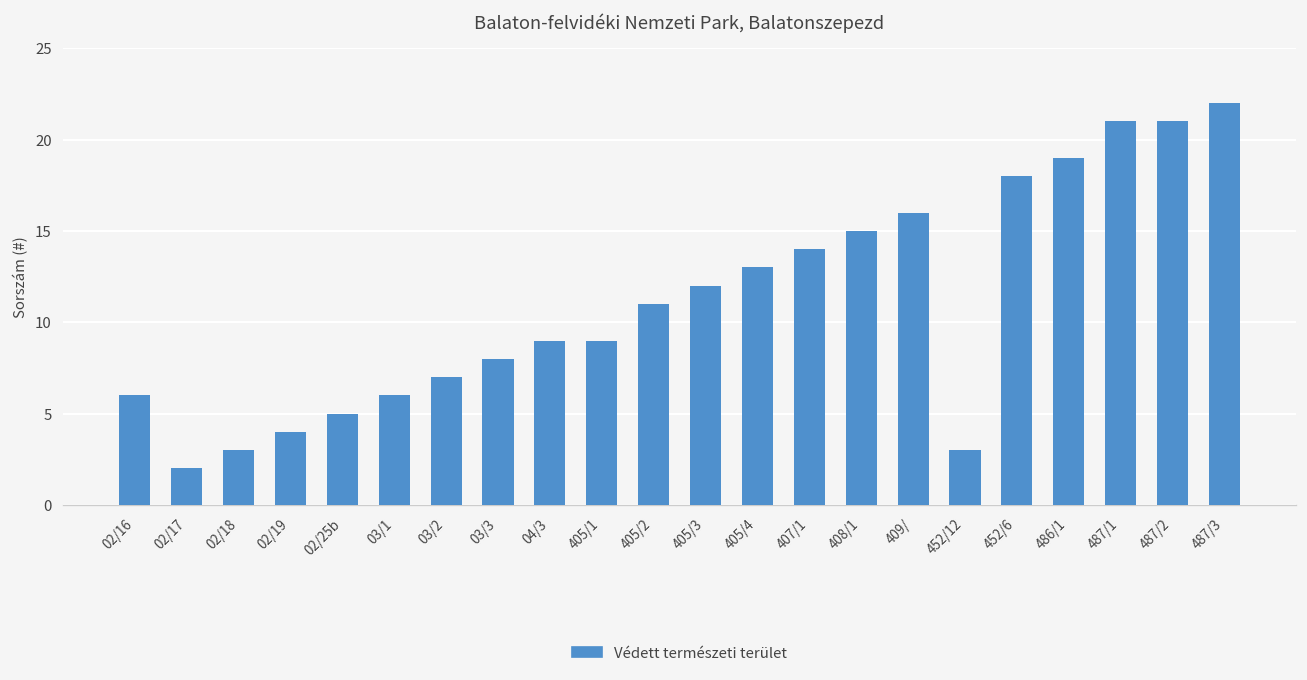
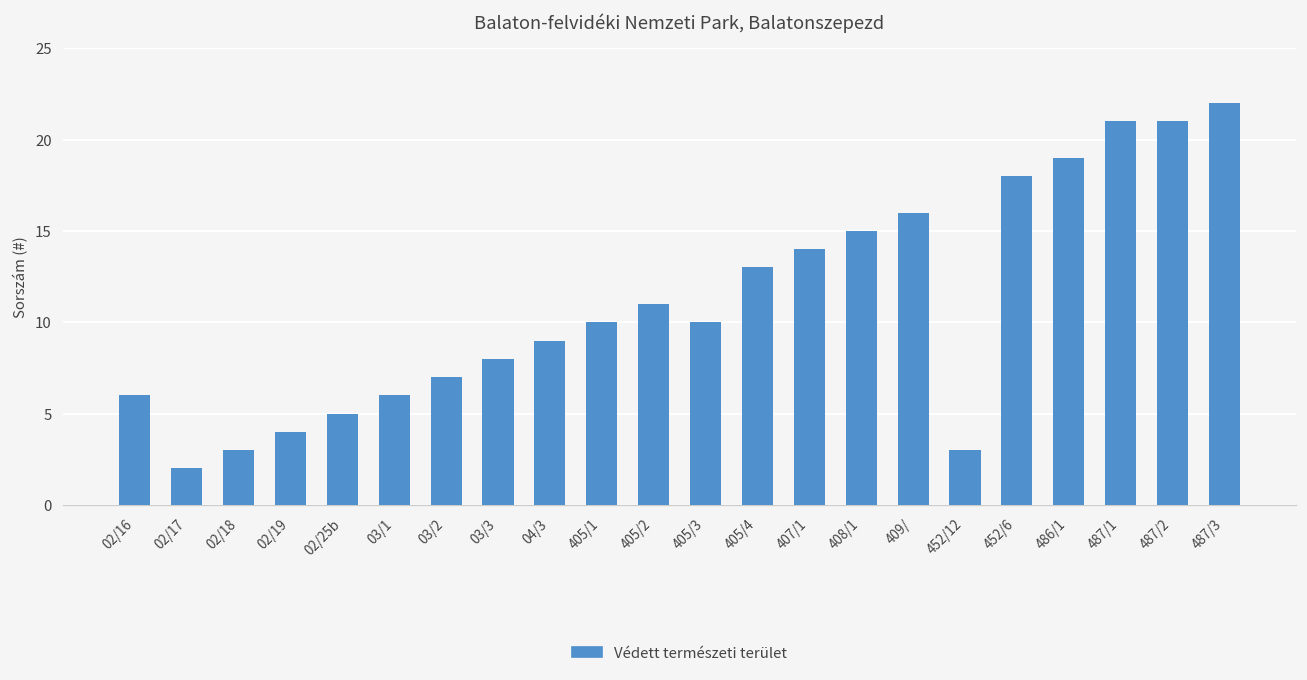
405/1: 9 -> 10
405/3: 12 -> 10
